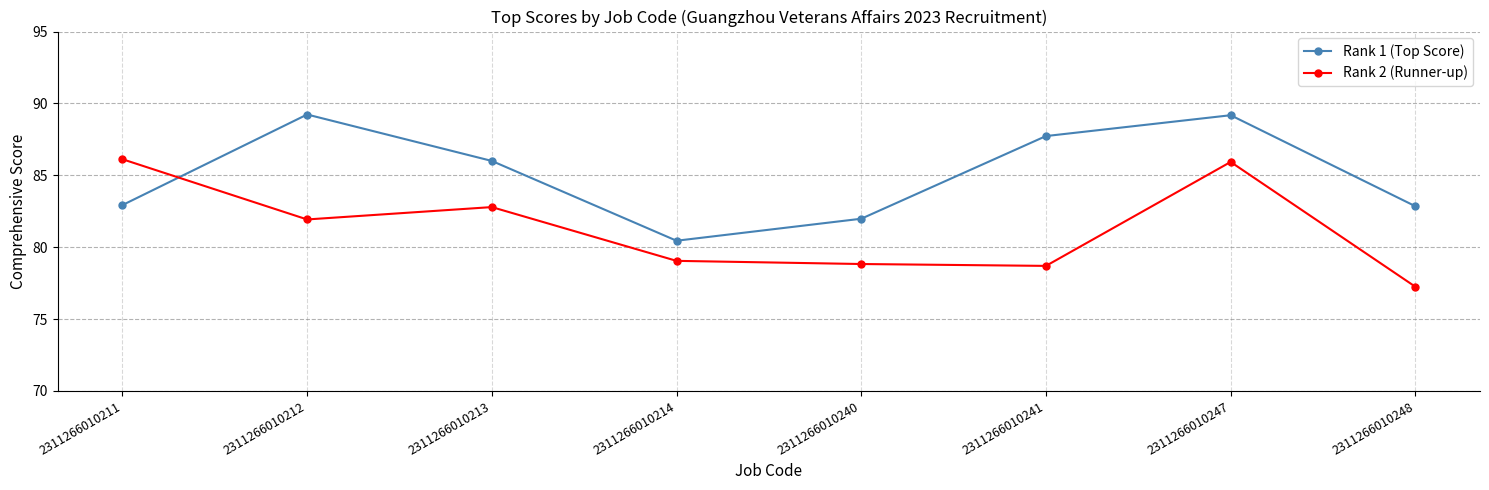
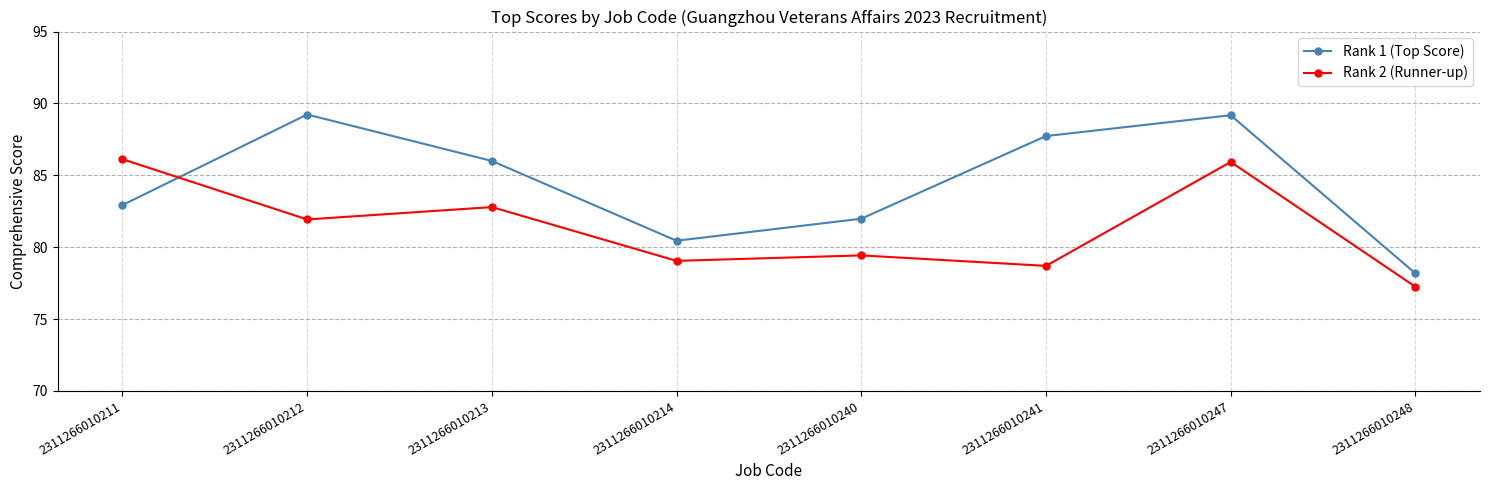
Rank 2 (Runner-up), 2311266010240: 78.8 -> 79.4
Rank 1 (Top Score), 2311266010248: 82.9 -> 78.2
